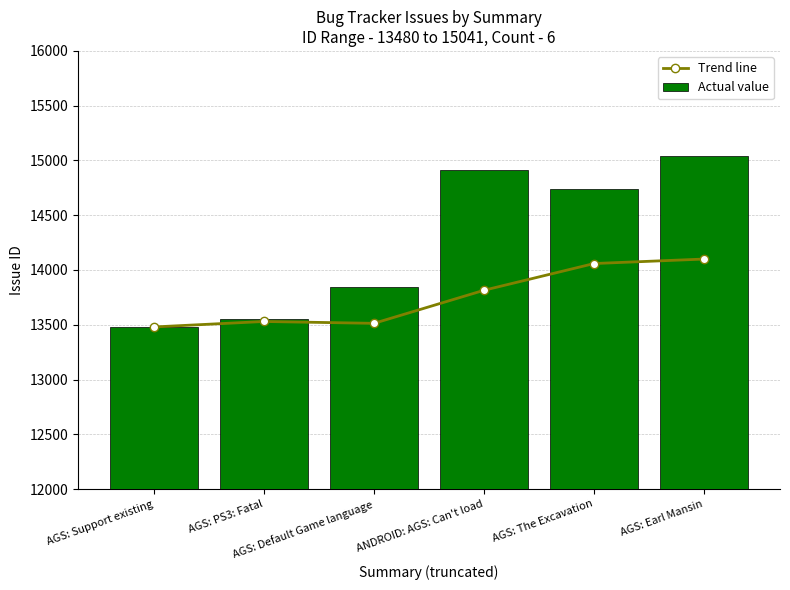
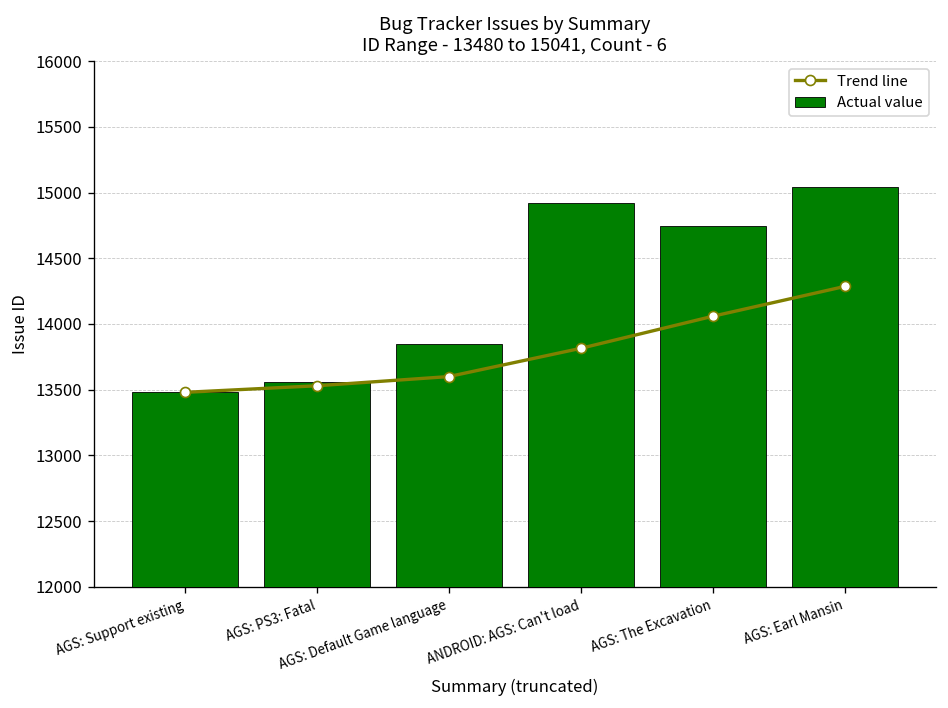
Trend line, AGS: Default Game language: 13510 -> 13600
Trend line, AGS: Earl Mansin: 14100 -> 14290
